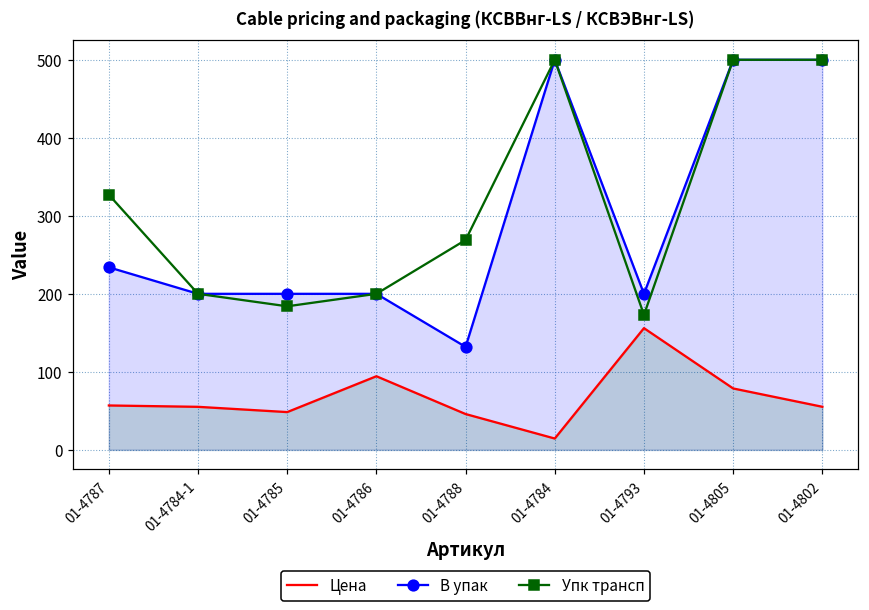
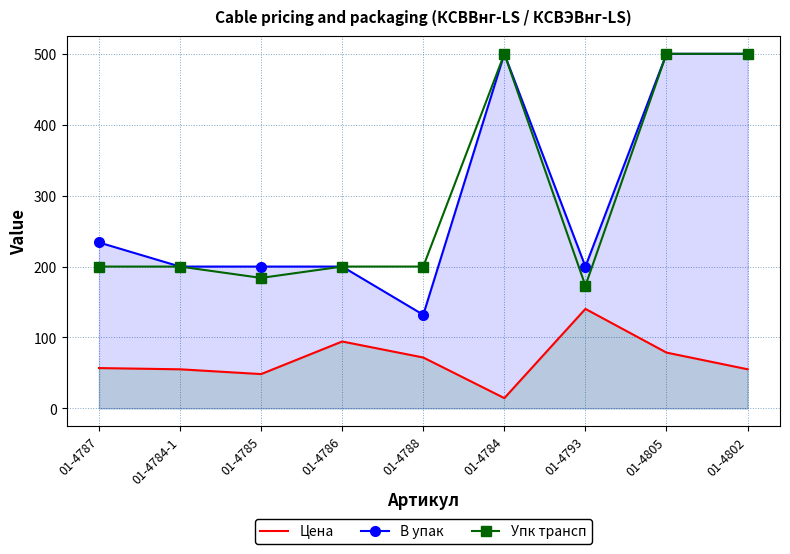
Упк трансп, 01-4787: 330 -> 200
Цена, 01-4788: 50 -> 70
Упк трансп, 01-4788: 270 -> 200
Цена, 01-4793: 160 -> 140
